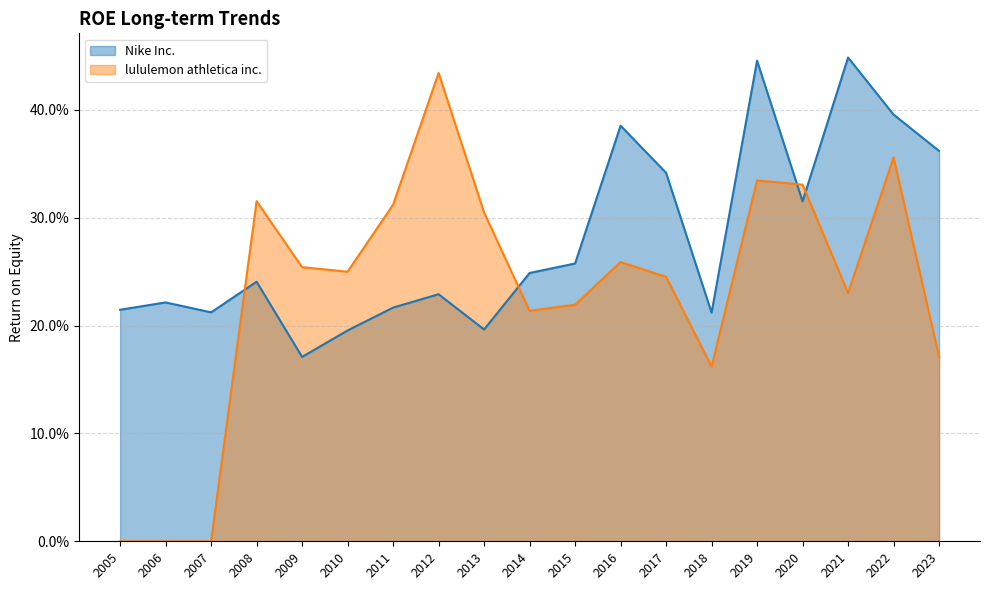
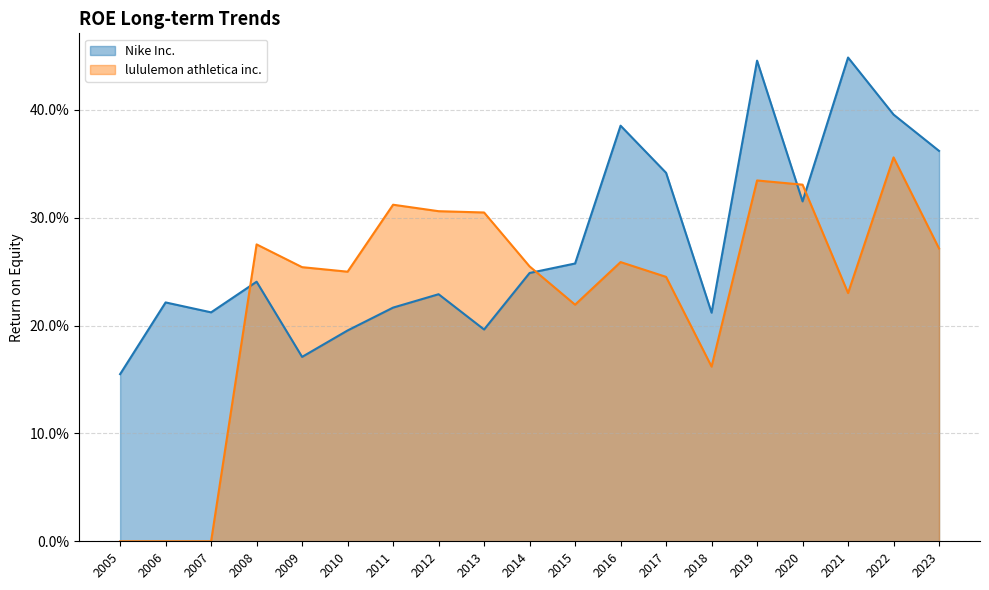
Nike Inc., 2005: 21.5% -> 15.5%
lululemon athletica inc., 2008: 31.5% -> 27.5%
lululemon athletica inc., 2012: 43.4% -> 30.6%
lululemon athletica inc., 2014: 21.4% -> 25.5%
lululemon athletica inc., 2023: 17.1% -> 27.2%
